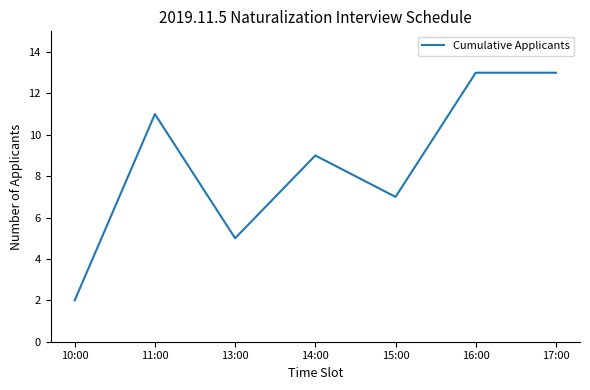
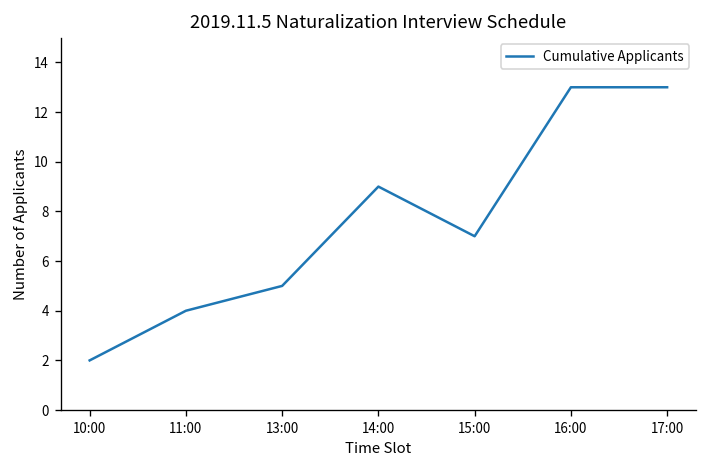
11:00: 11 -> 4
